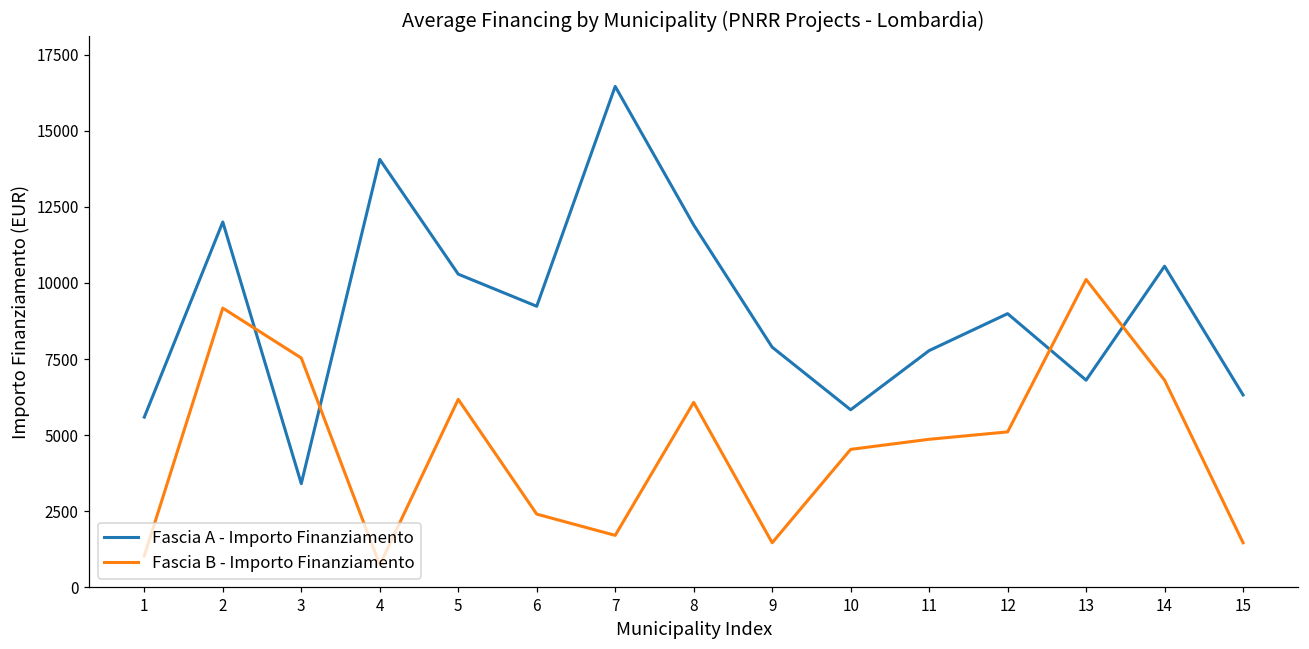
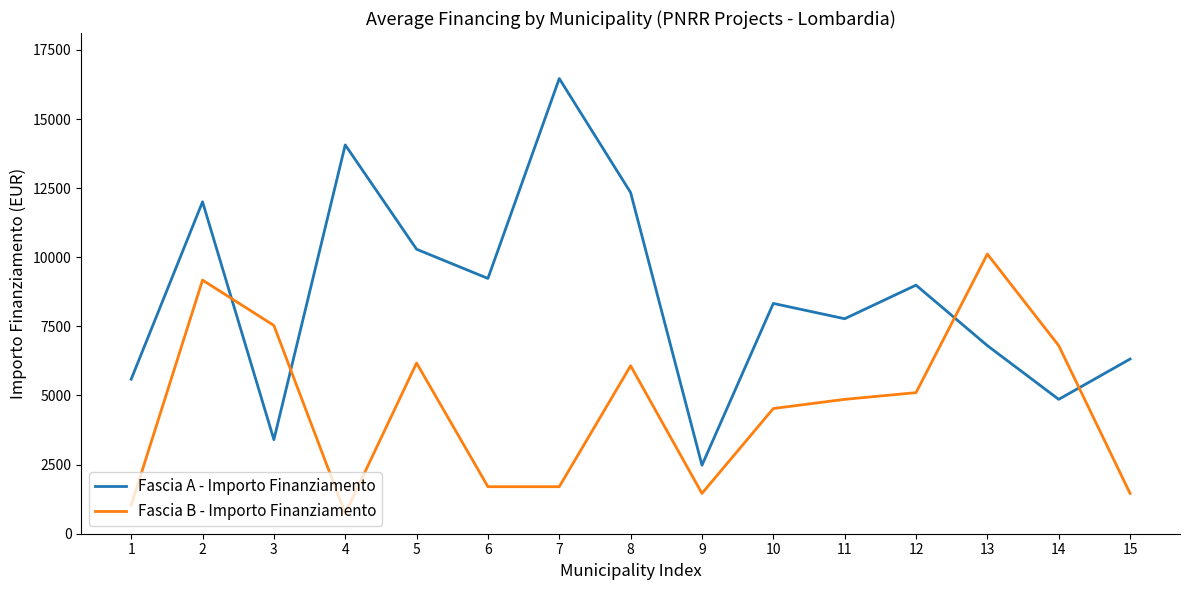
Fascia B - Importo Finanziamento, 6: 2400 -> 1700
Fascia A - Importo Finanziamento, 8: 11900 -> 12300
Fascia A - Importo Finanziamento, 9: 7900 -> 2500
Fascia A - Importo Finanziamento, 10: 5800 -> 8300
Fascia A - Importo Finanziamento, 14: 10600 -> 4900
